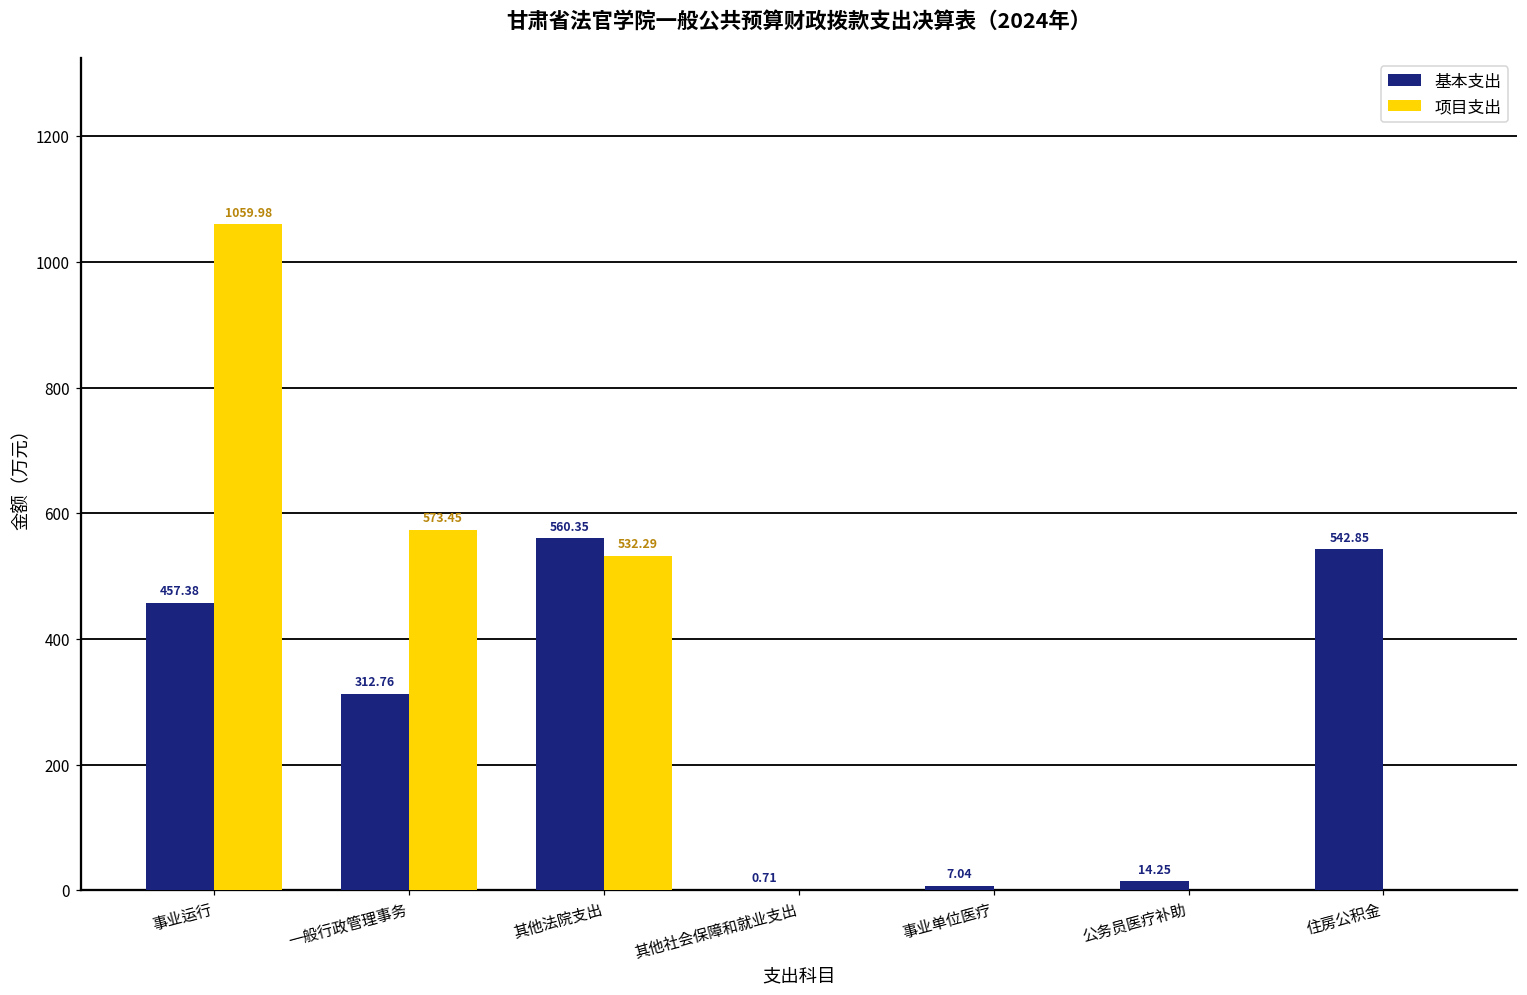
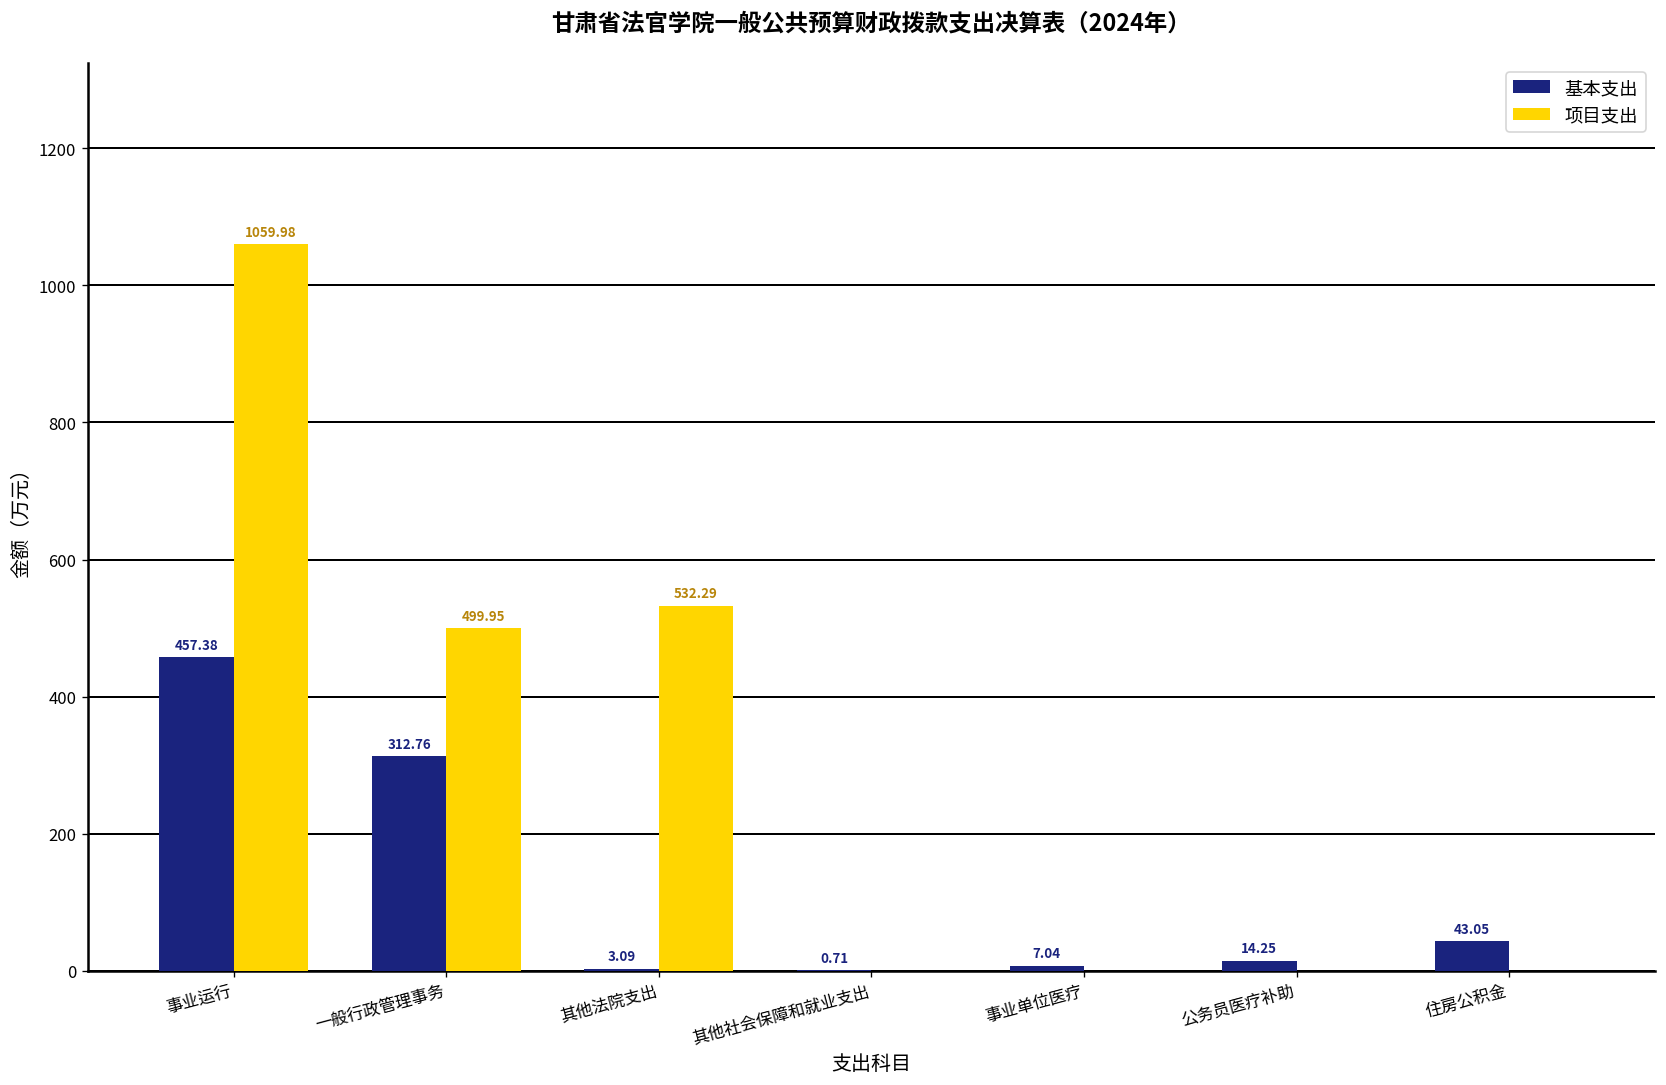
项目支出, 一般行政管理事务: 573.45 -> 499.95
基本支出, 其他法院支出: 560.35 -> 3.09
基本支出, 住房公积金: 542.85 -> 43.05
